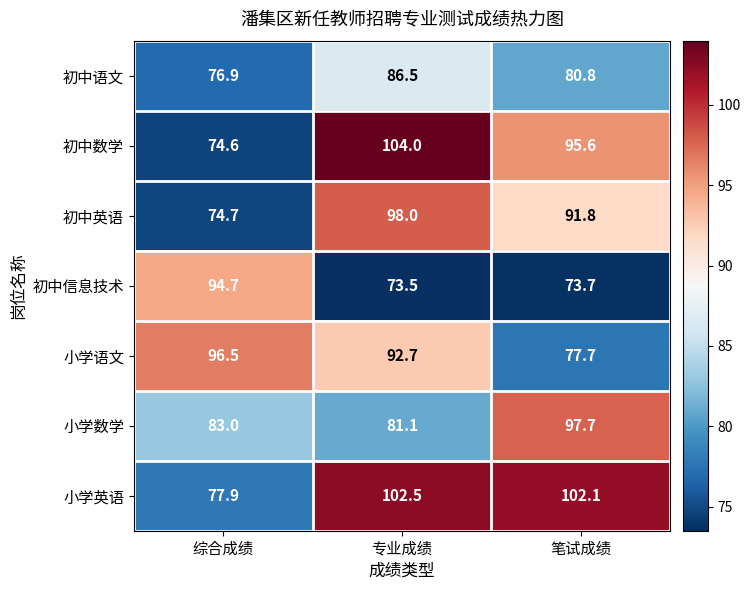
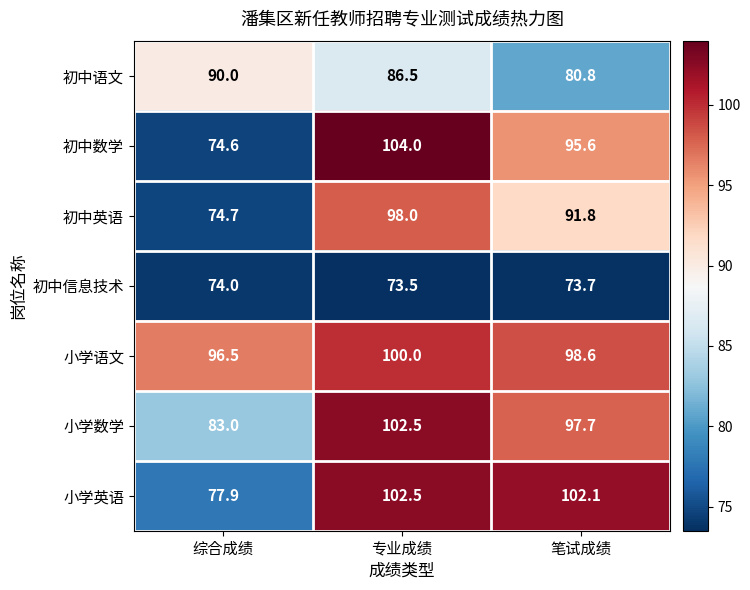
初中语文, 综合成绩: 76.9 -> 90.0
初中信息技术, 综合成绩: 94.7 -> 74.0
小学语文, 专业成绩: 92.7 -> 100.0
小学语文, 笔试成绩: 77.7 -> 98.6
小学数学, 专业成绩: 81.1 -> 102.5
